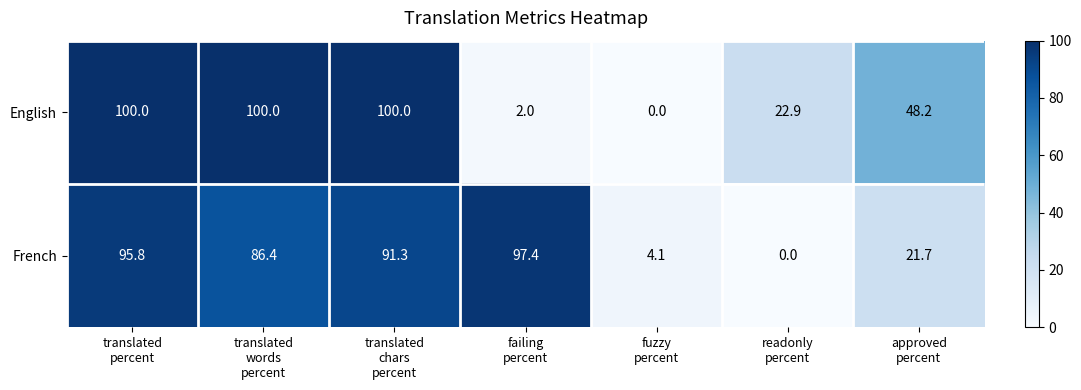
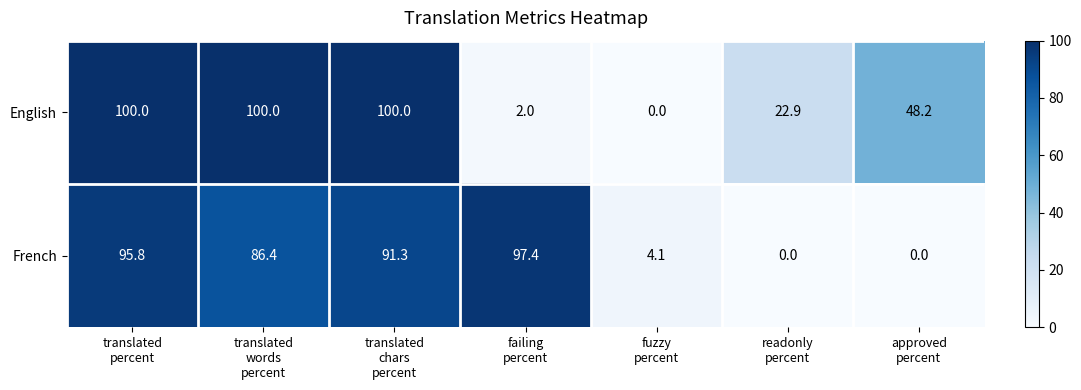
French, approved percent: 21.7 -> 0.0
